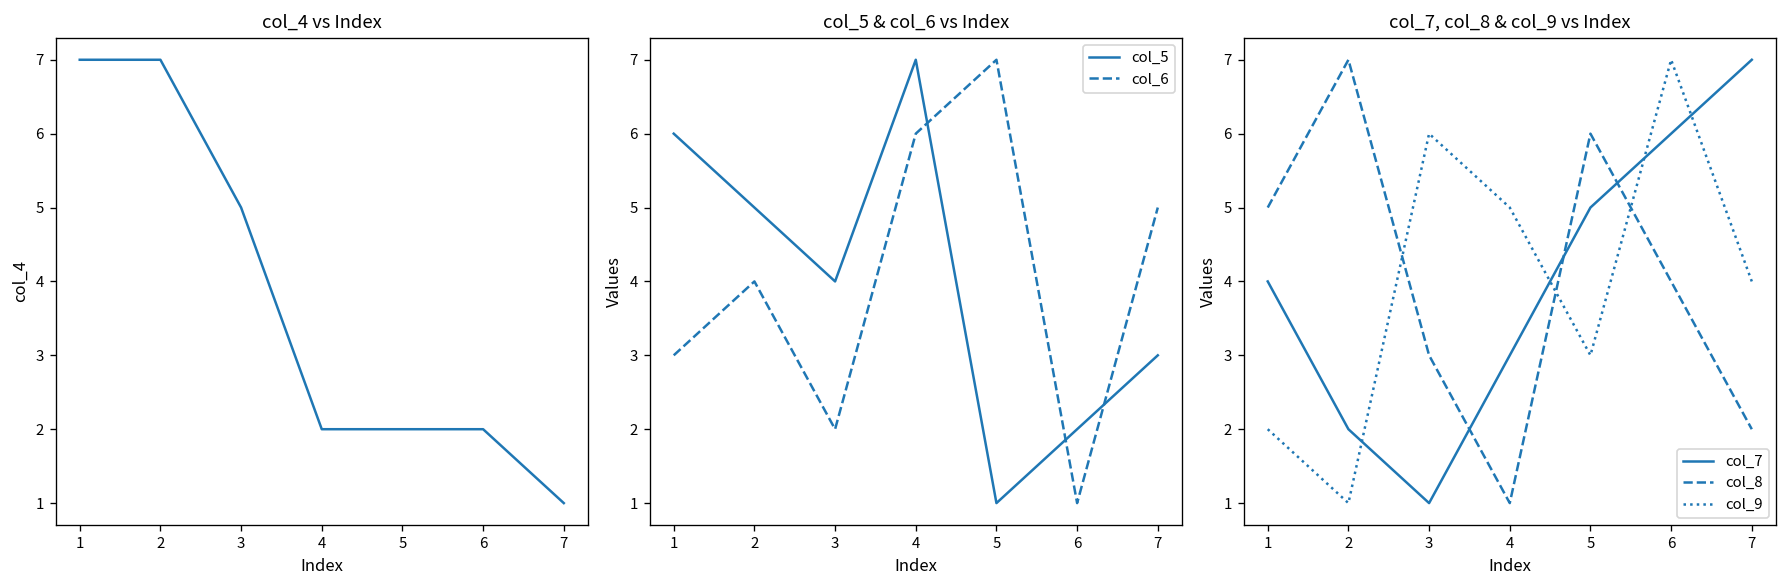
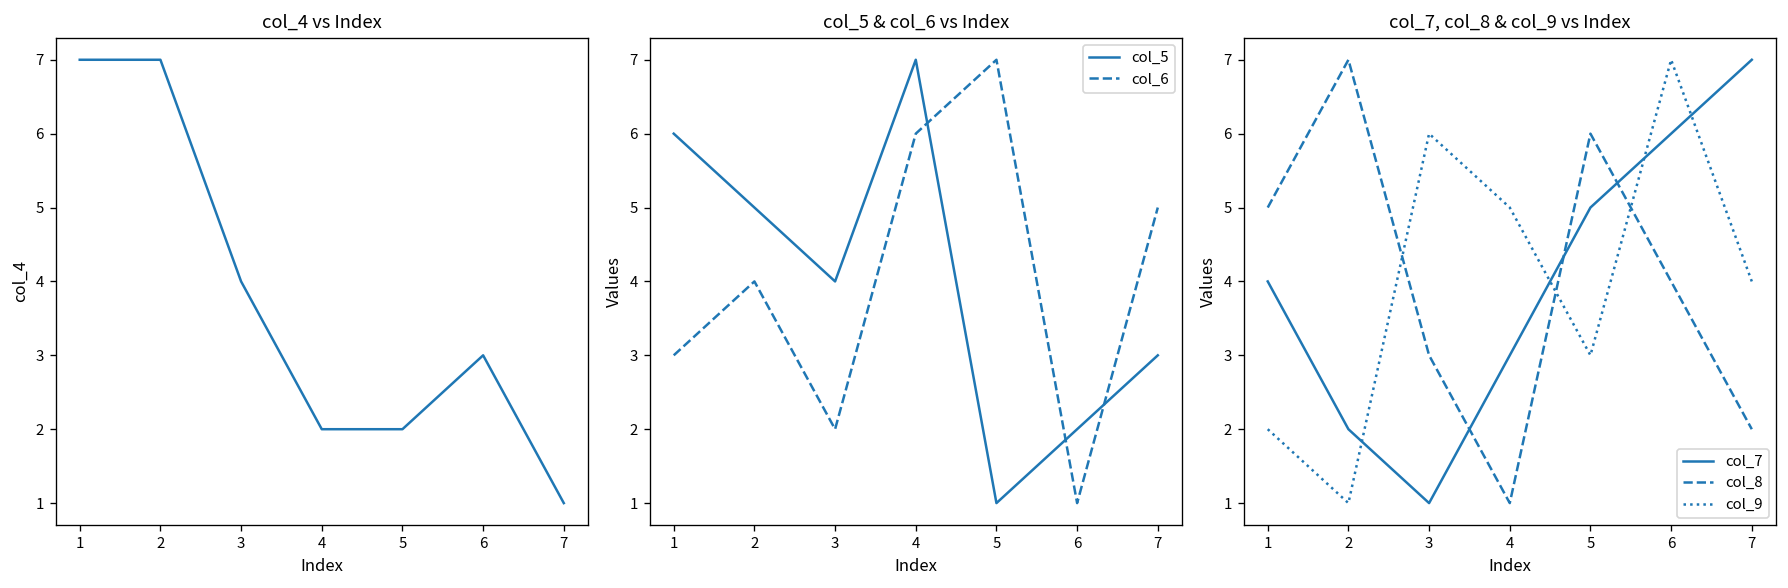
col_4 vs Index, 3: 5 -> 4
col_4 vs Index, 6: 2 -> 3
